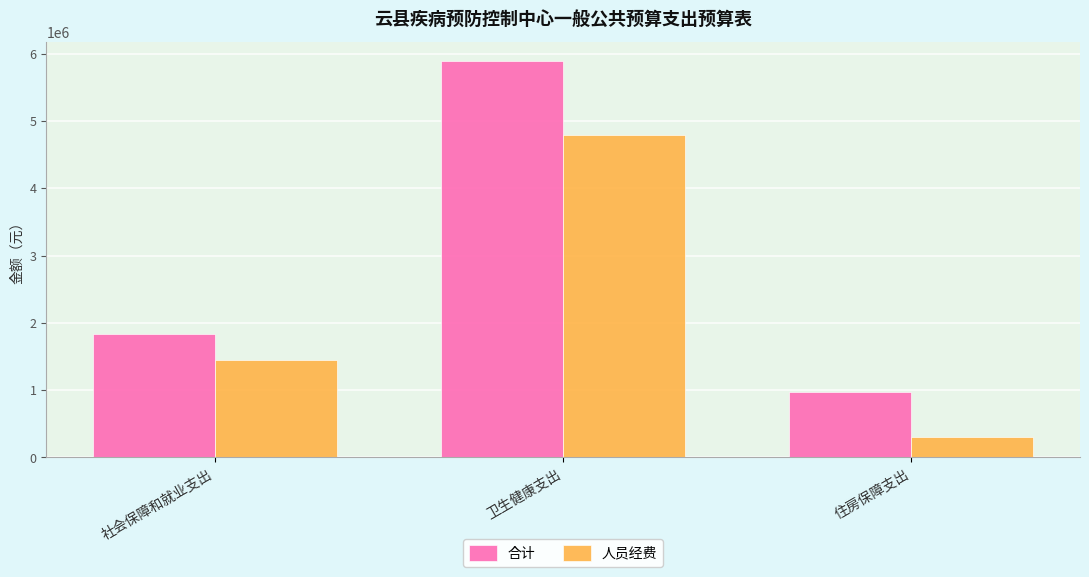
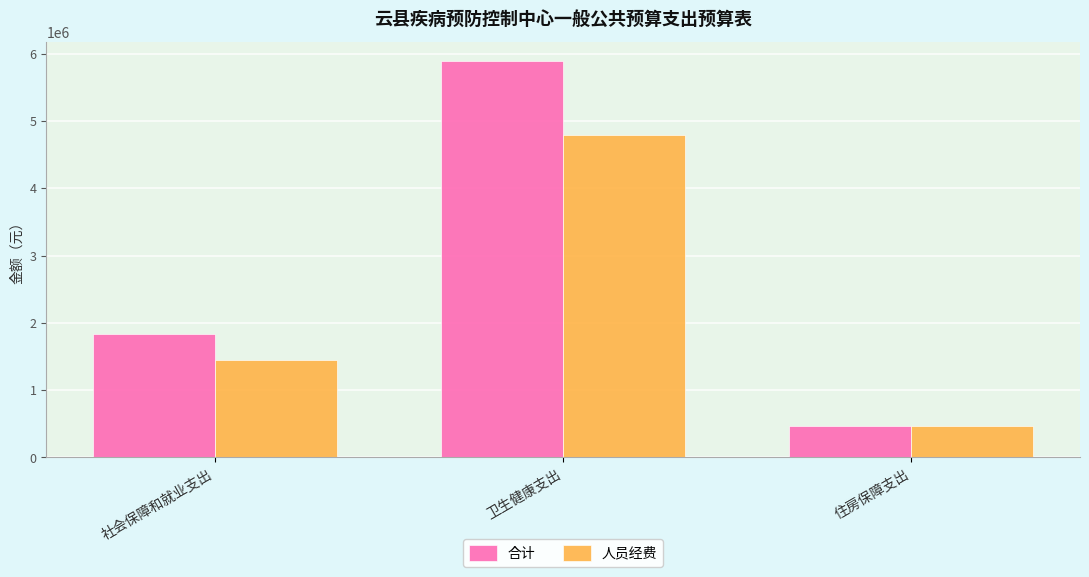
合计, 住房保障支出: 1000000 -> 500000
人员经费, 住房保障支出: 300000 -> 500000
